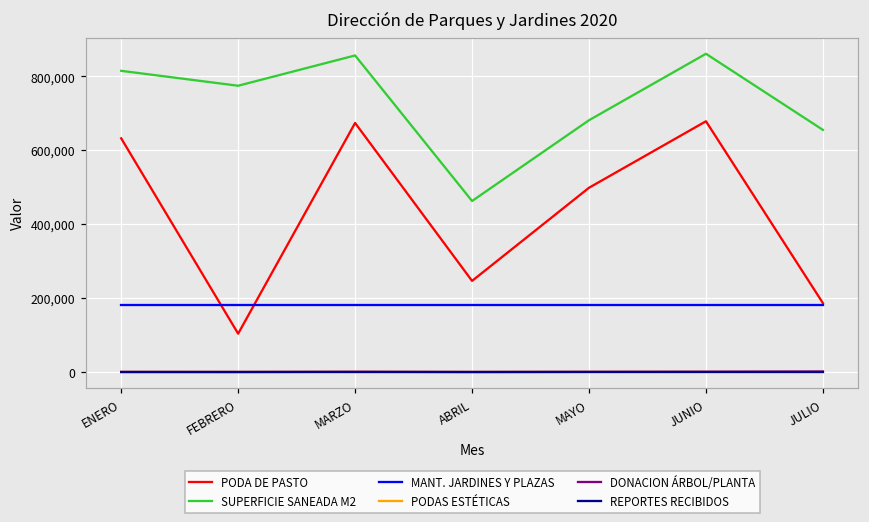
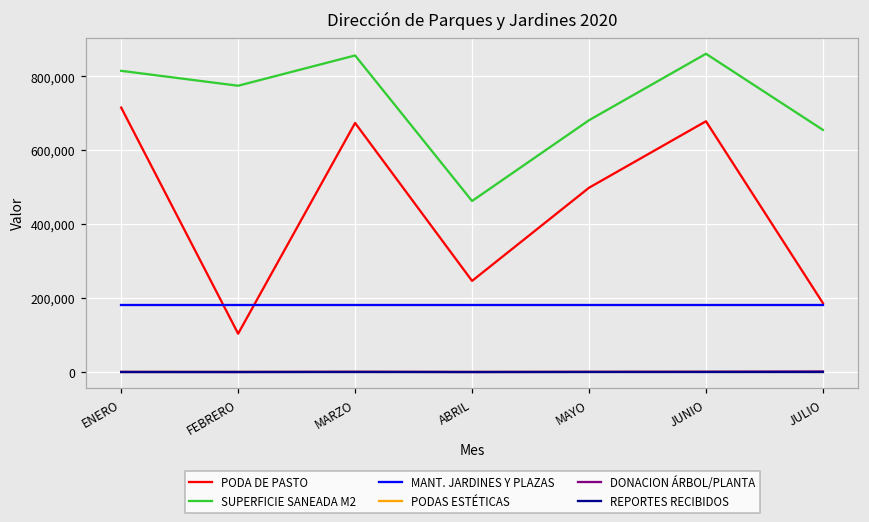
PODA DE PASTO, ENERO: 630,000 -> 720,000
